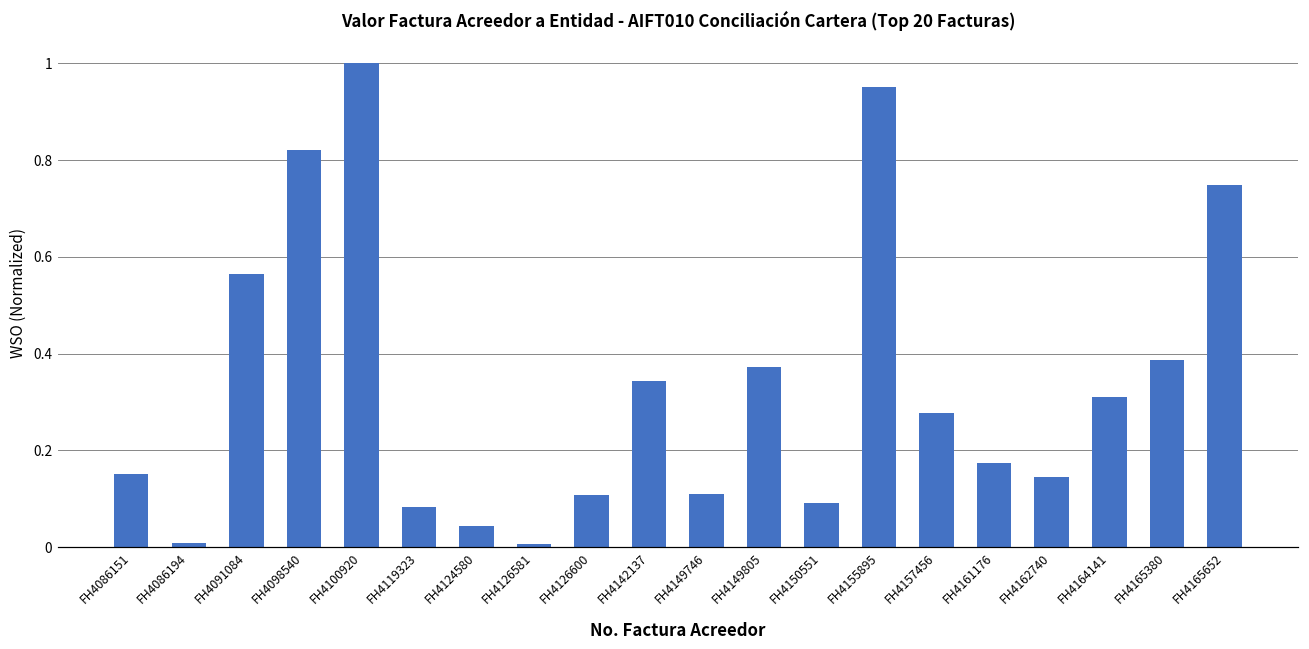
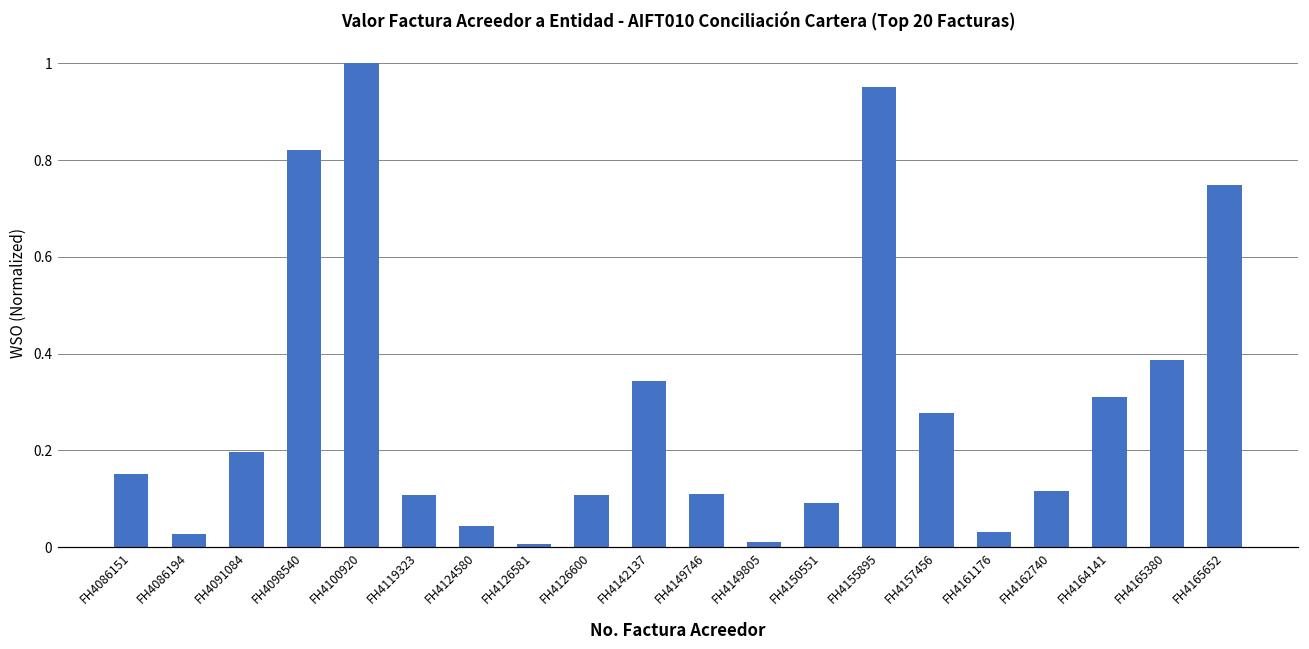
FH4086194: 0.01 -> 0.03
FH4091084: 0.56 -> 0.20
FH4119323: 0.08 -> 0.11
FH4149805: 0.37 -> 0.01
FH4161176: 0.17 -> 0.03
FH4162740: 0.14 -> 0.12
